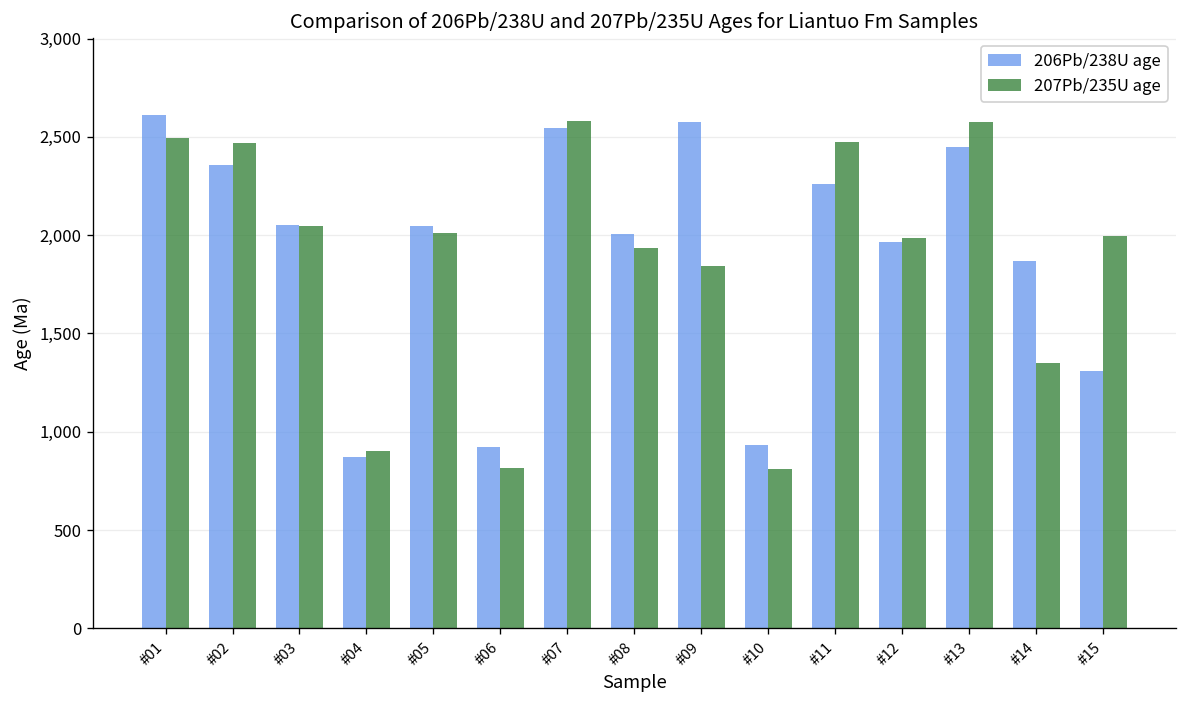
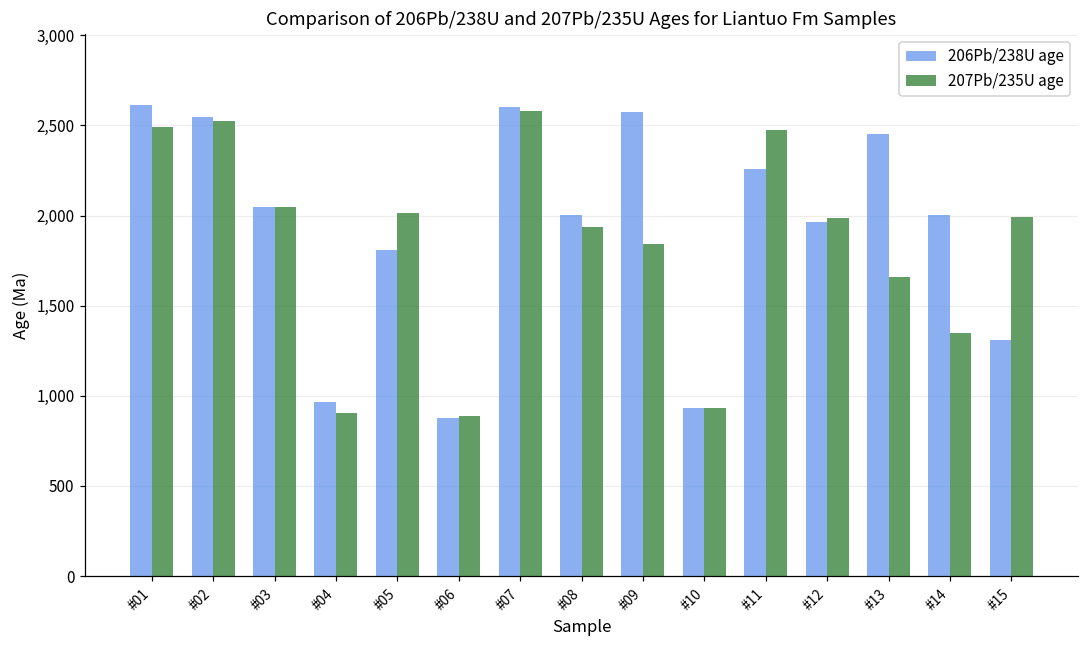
206Pb/238U age, #02: 2,360 -> 2,550
207Pb/235U age, #02: 2,470 -> 2,530
206Pb/238U age, #04: 870 -> 970
206Pb/238U age, #05: 2,050 -> 1,810
206Pb/238U age, #06: 930 -> 880
207Pb/235U age, #06: 820 -> 890
206Pb/238U age, #07: 2,550 -> 2,600
207Pb/235U age, #10: 810 -> 930
207Pb/235U age, #13: 2,580 -> 1,660
206Pb/238U age, #14: 1,870 -> 2,000
